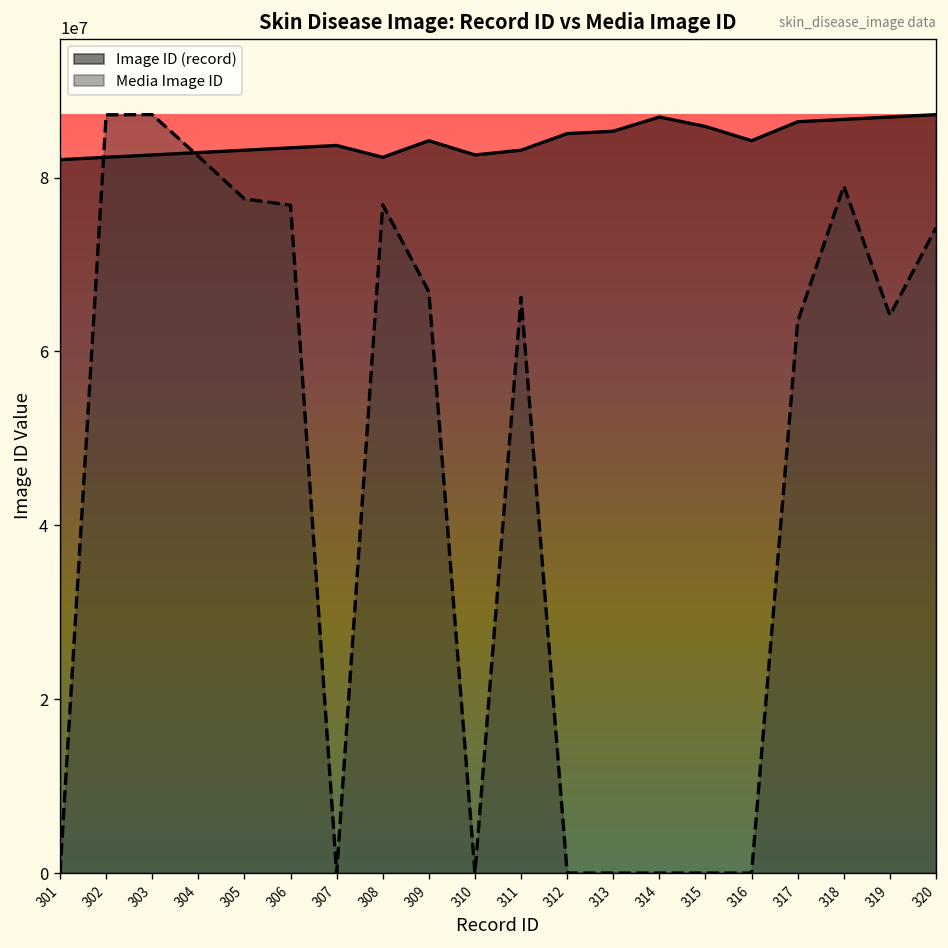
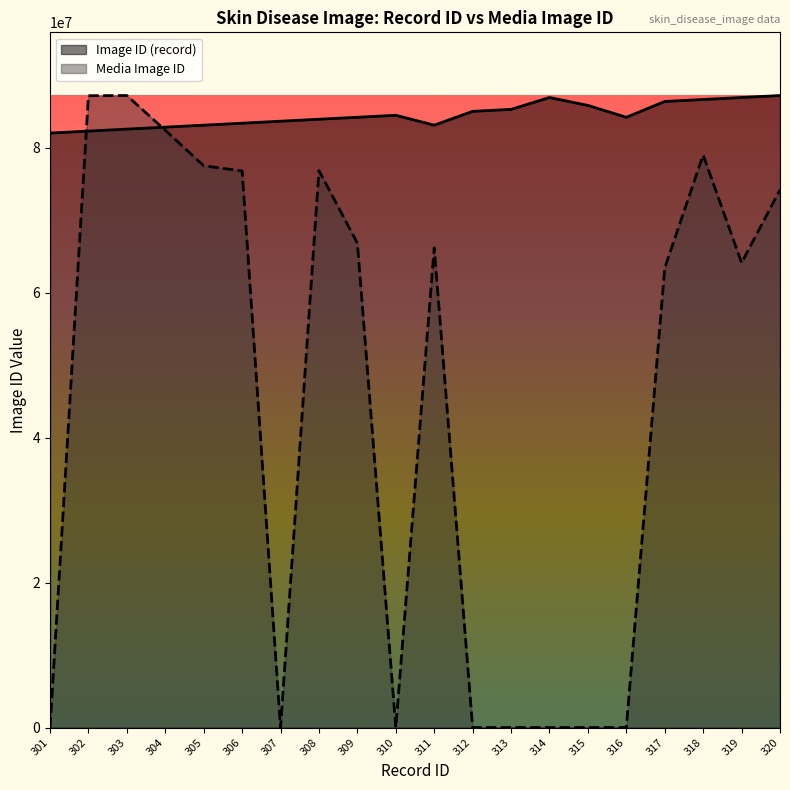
Image ID (record), 308: 82000000 -> 84000000
Image ID (record), 310: 83000000 -> 85000000
